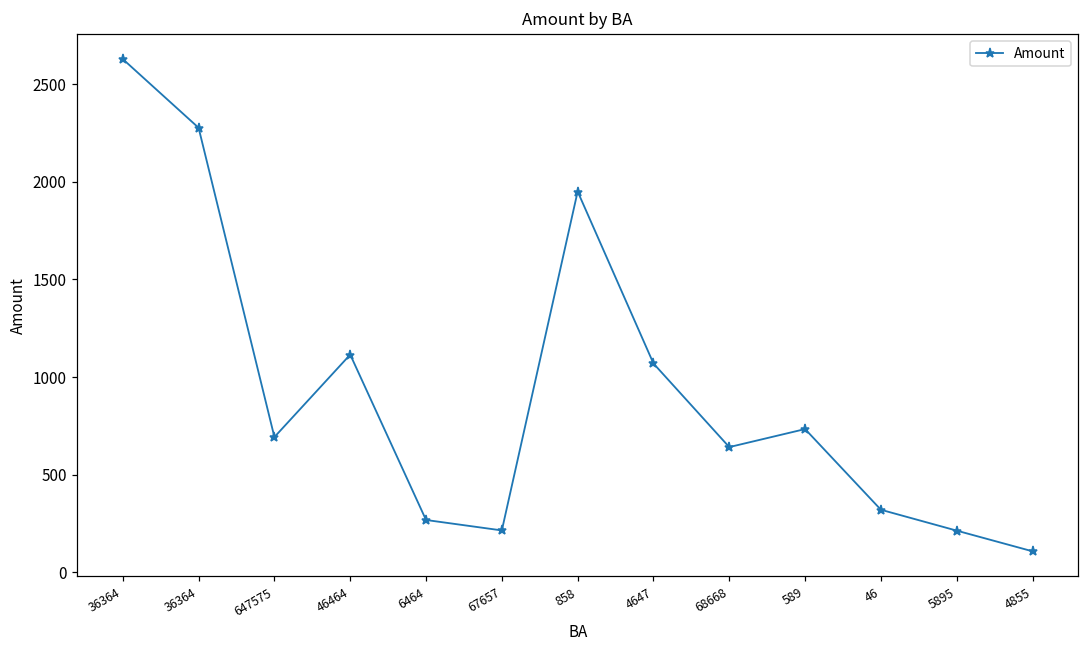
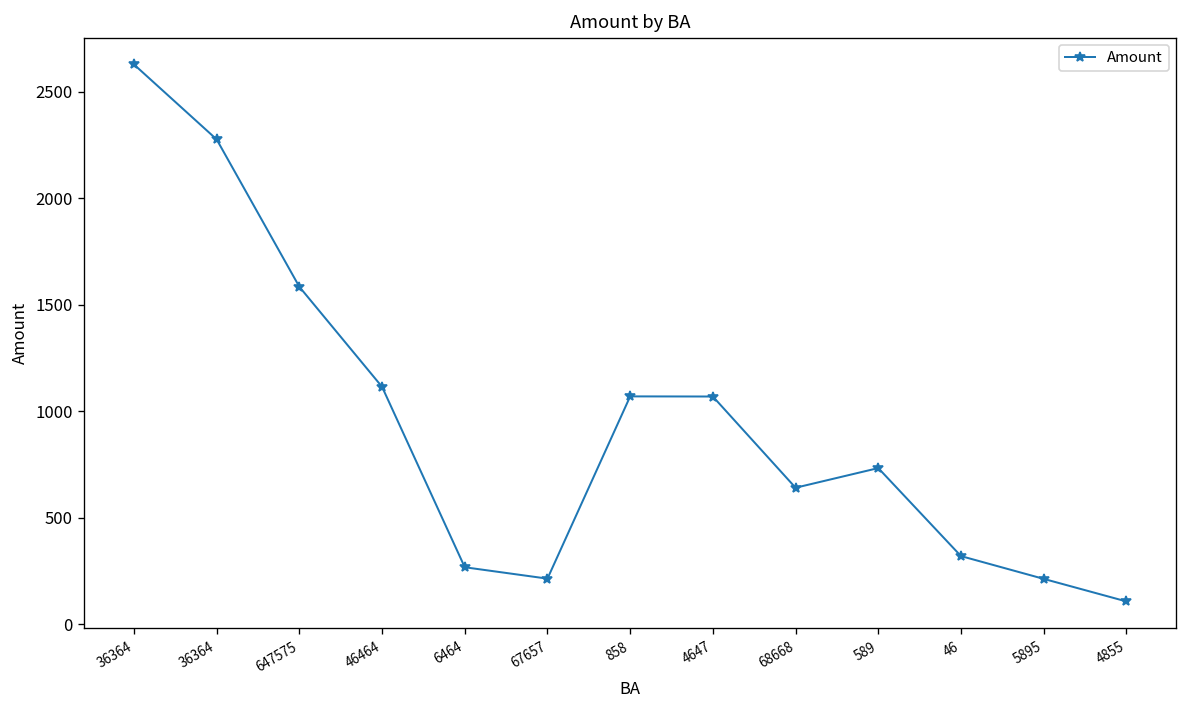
647575: 690 -> 1580
858: 1950 -> 1070
